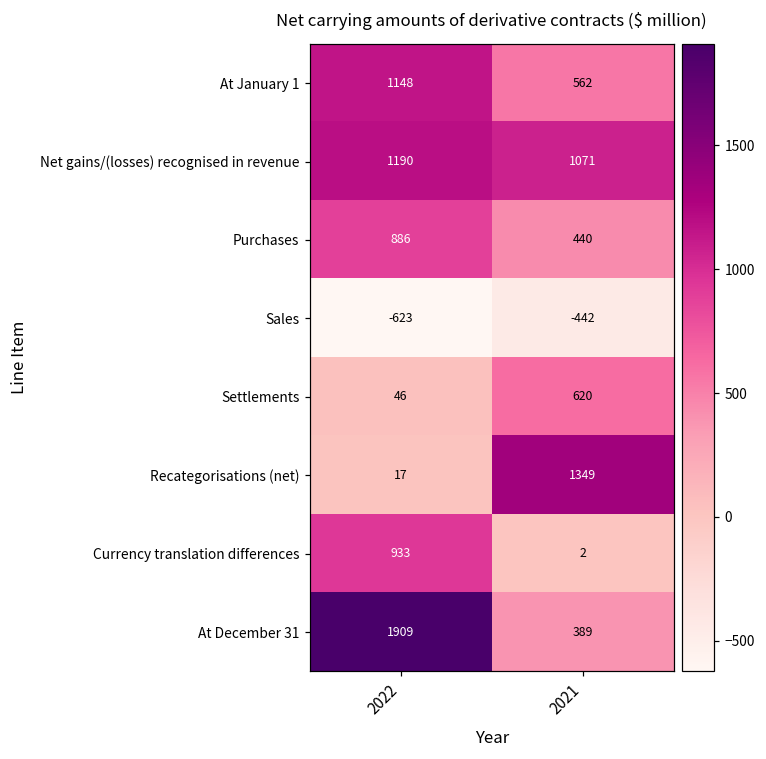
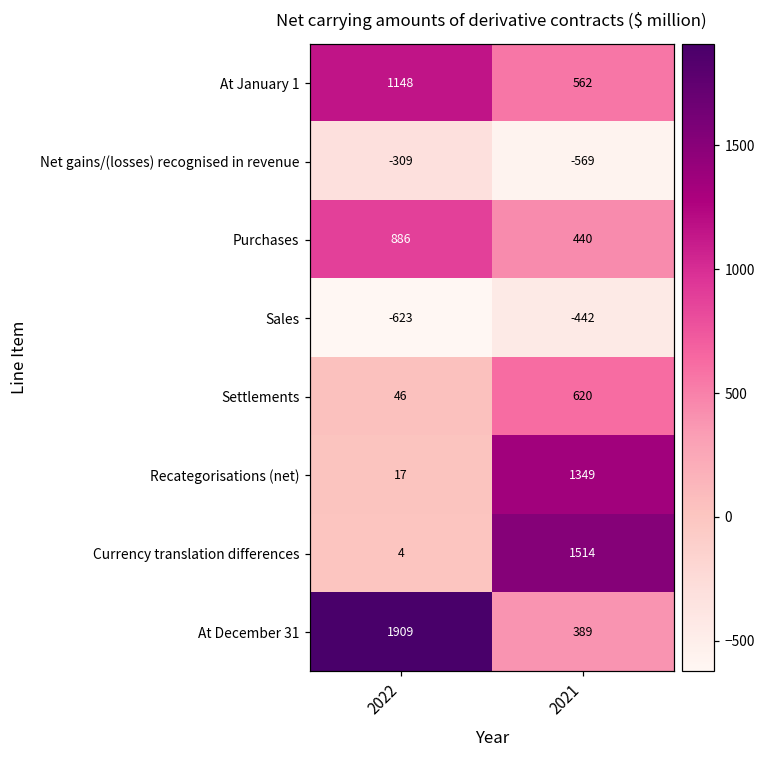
Net gains/(losses) recognised in revenue, 2022: 1190 -> -309
Net gains/(losses) recognised in revenue, 2021: 1071 -> -569
Currency translation differences, 2022: 933 -> 4
Currency translation differences, 2021: 2 -> 1514
